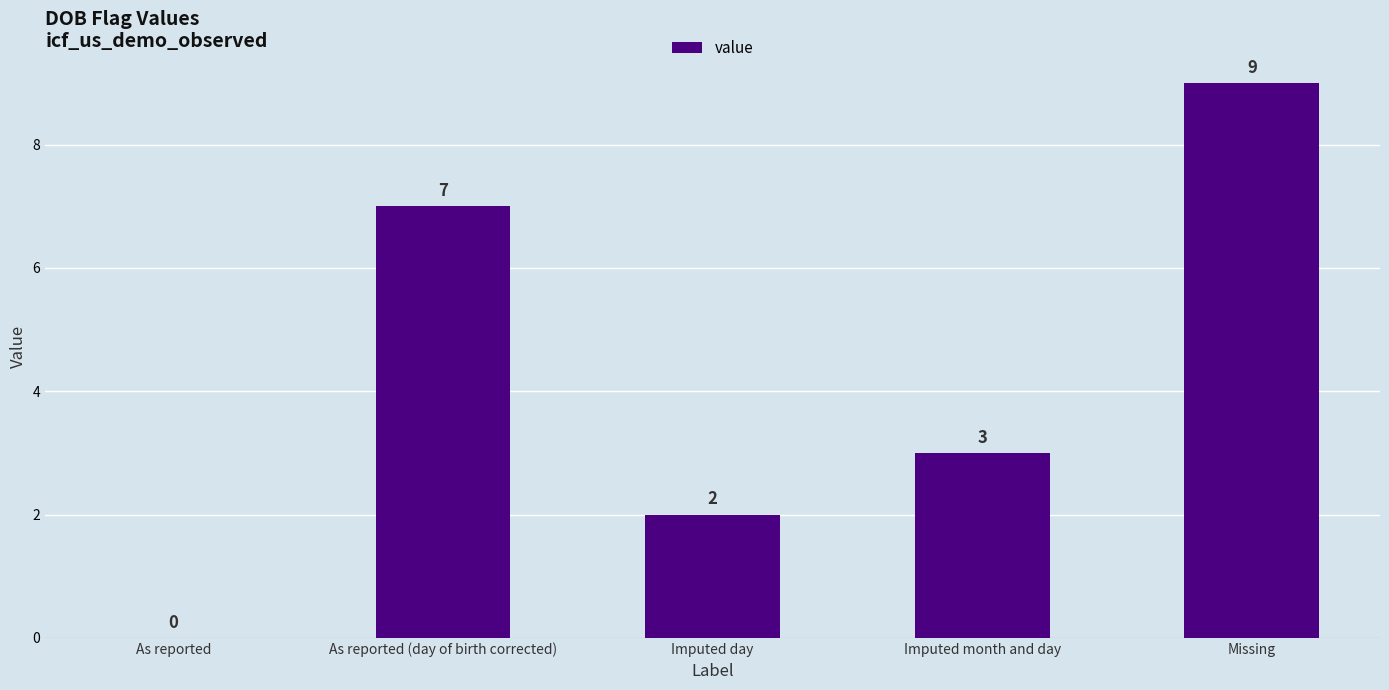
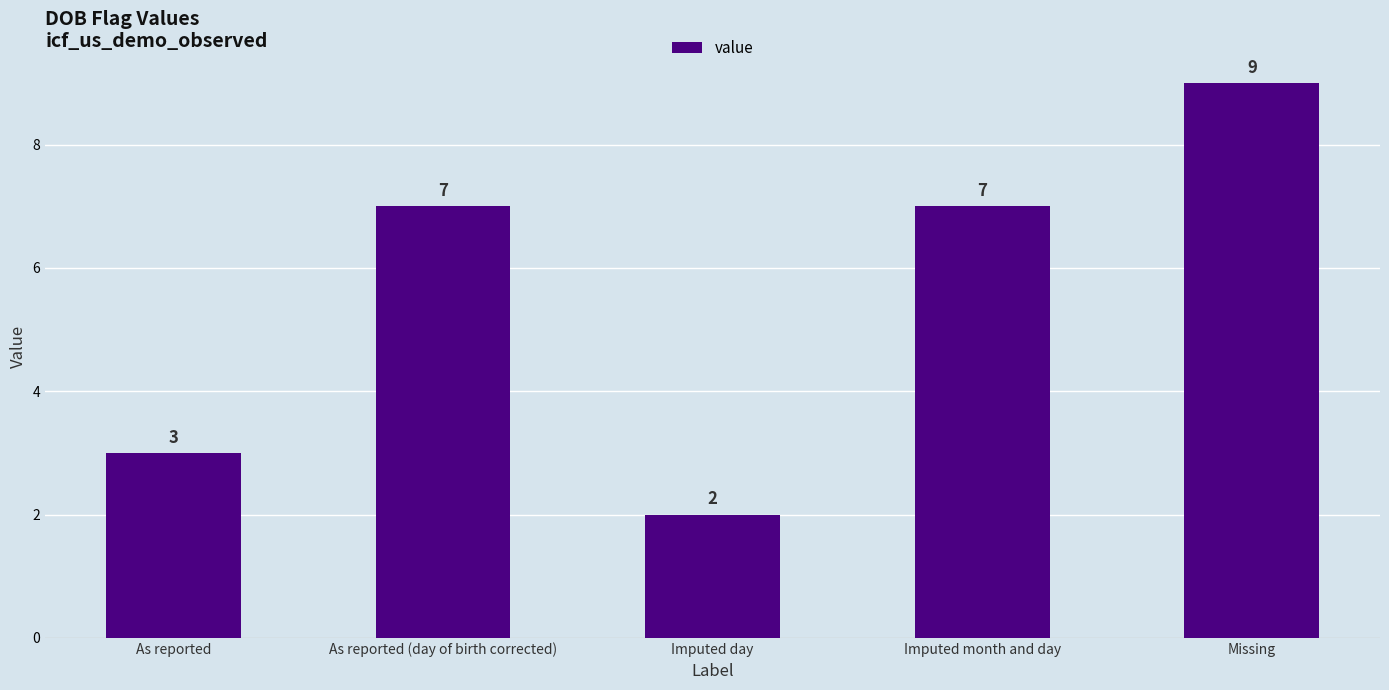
As reported: 0 -> 3
Imputed month and day: 3 -> 7
